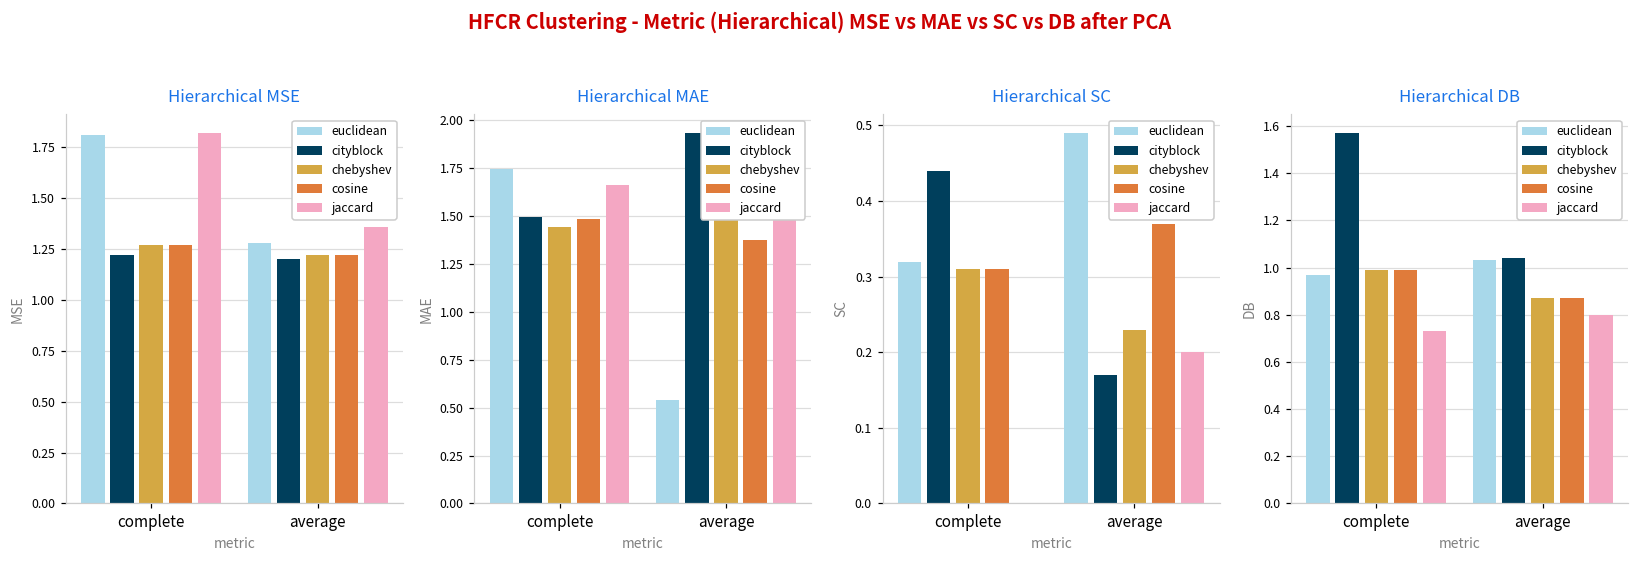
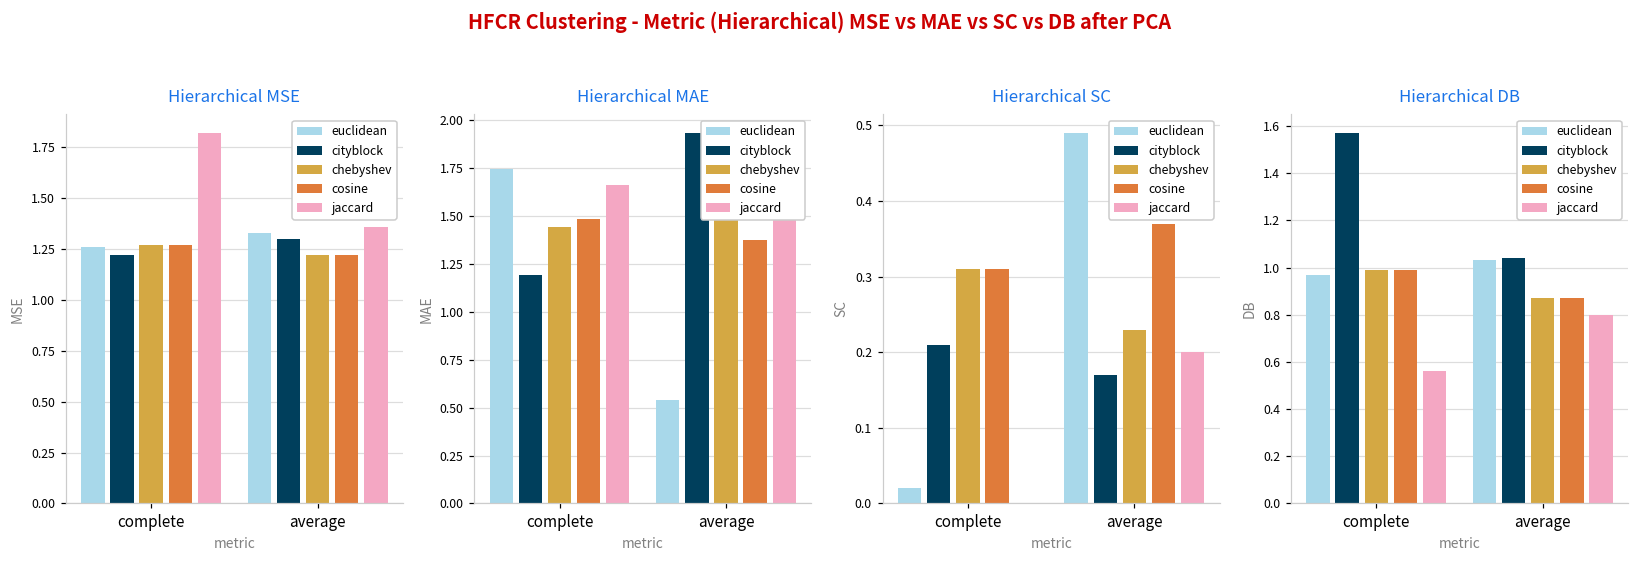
Hierarchical MSE, euclidean, complete: 1.81 -> 1.26
Hierarchical MSE, euclidean, average: 1.28 -> 1.33
Hierarchical MSE, cityblock, average: 1.2 -> 1.3
Hierarchical MAE, cityblock, complete: 1.49 -> 1.19
Hierarchical SC, euclidean, complete: 0.32 -> 0.02
Hierarchical SC, cityblock, complete: 0.44 -> 0.21
Hierarchical DB, jaccard, complete: 0.73 -> 0.56
